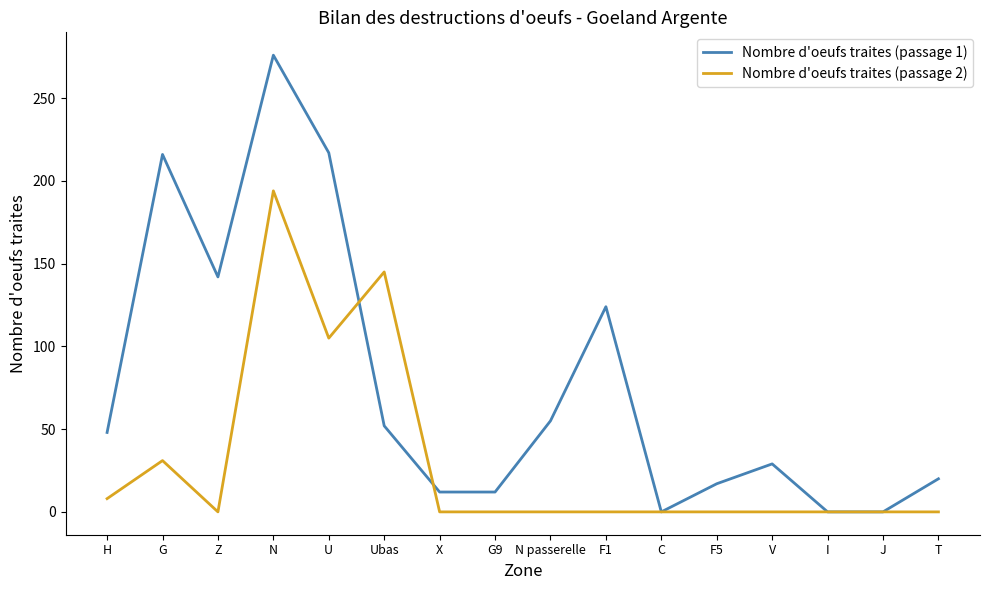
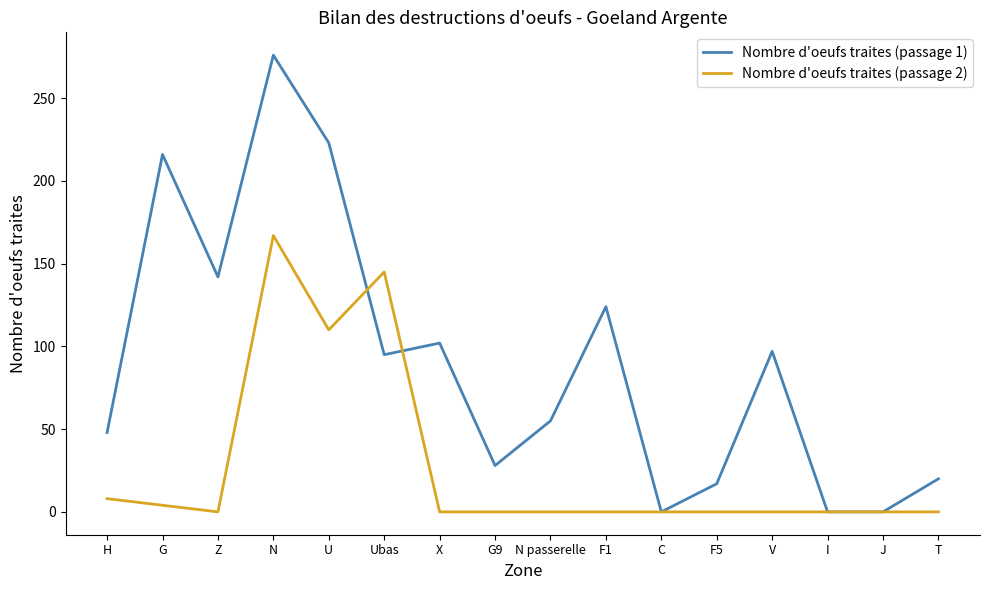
Nombre d'oeufs traites (passage 2), G: 31 -> 4
Nombre d'oeufs traites (passage 2), N: 194 -> 167
Nombre d'oeufs traites (passage 1), U: 217 -> 223
Nombre d'oeufs traites (passage 2), U: 105 -> 110
Nombre d'oeufs traites (passage 1), Ubas: 52 -> 95
Nombre d'oeufs traites (passage 1), X: 12 -> 102
Nombre d'oeufs traites (passage 1), G9: 12 -> 28
Nombre d'oeufs traites (passage 1), V: 29 -> 97
